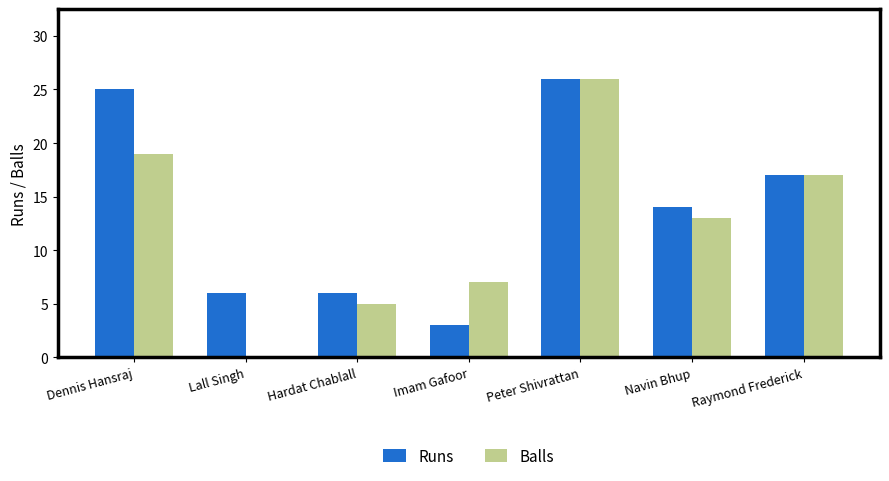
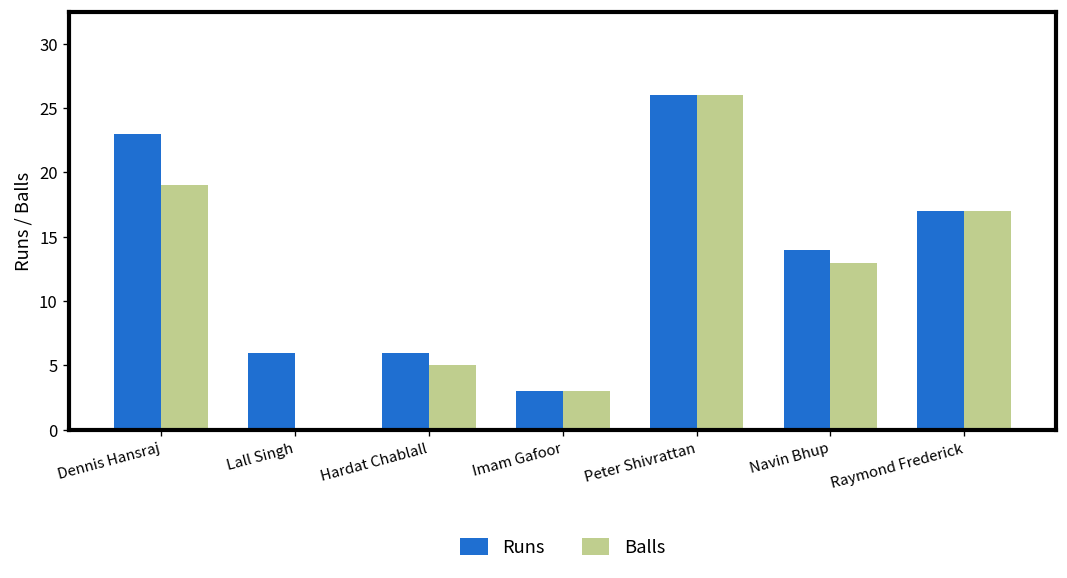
Runs, Dennis Hansraj: 25 -> 23
Balls, Imam Gafoor: 7 -> 3
